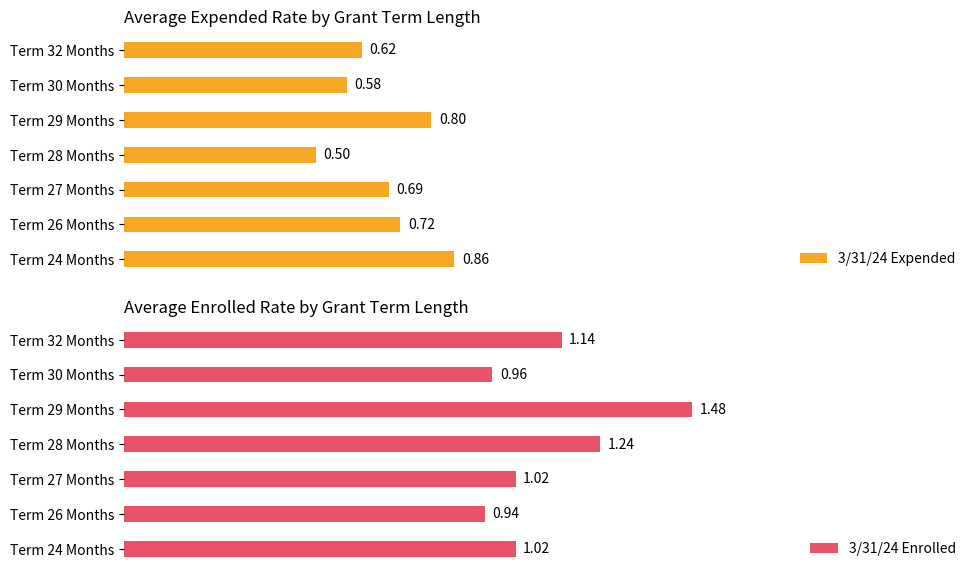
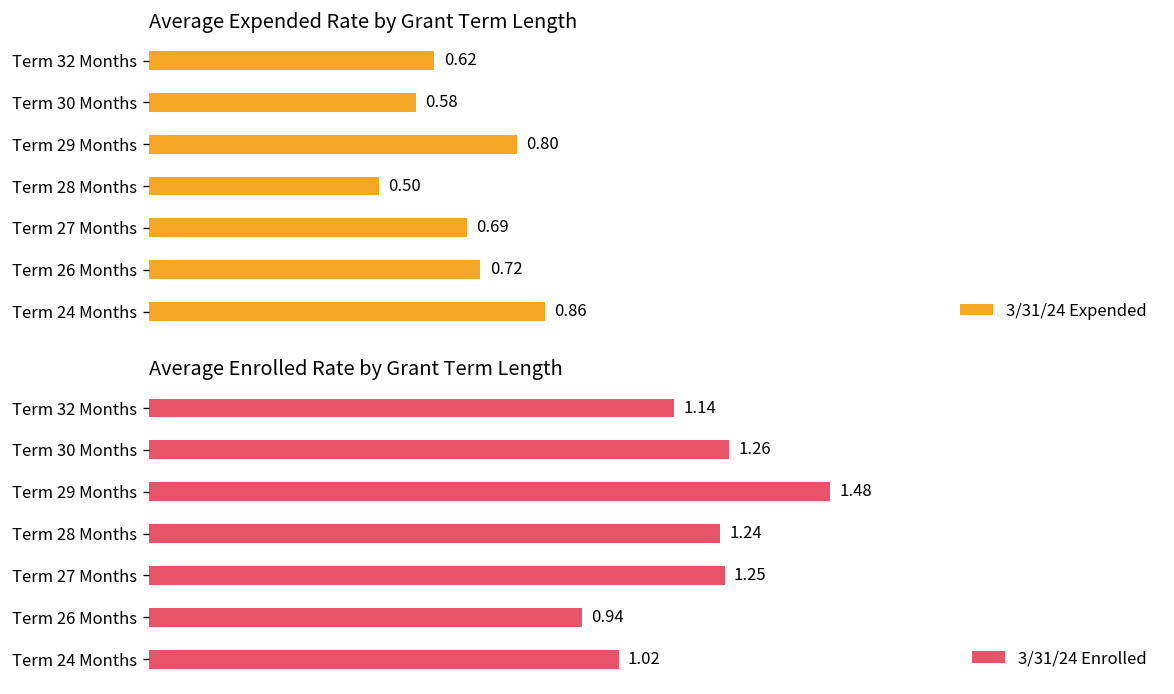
Average Enrolled Rate by Grant Term Length, Term 30 Months: 0.96 -> 1.26
Average Enrolled Rate by Grant Term Length, Term 27 Months: 1.02 -> 1.25
